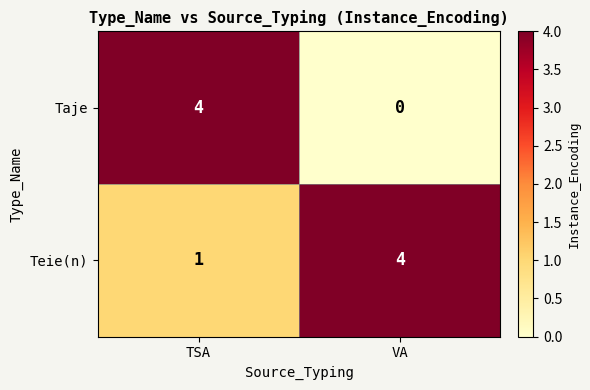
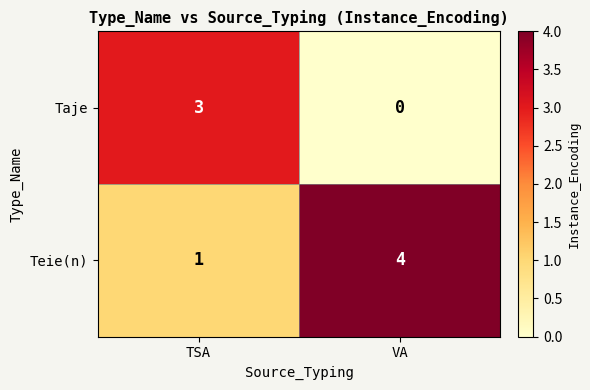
Taje, TSA: 4 -> 3
